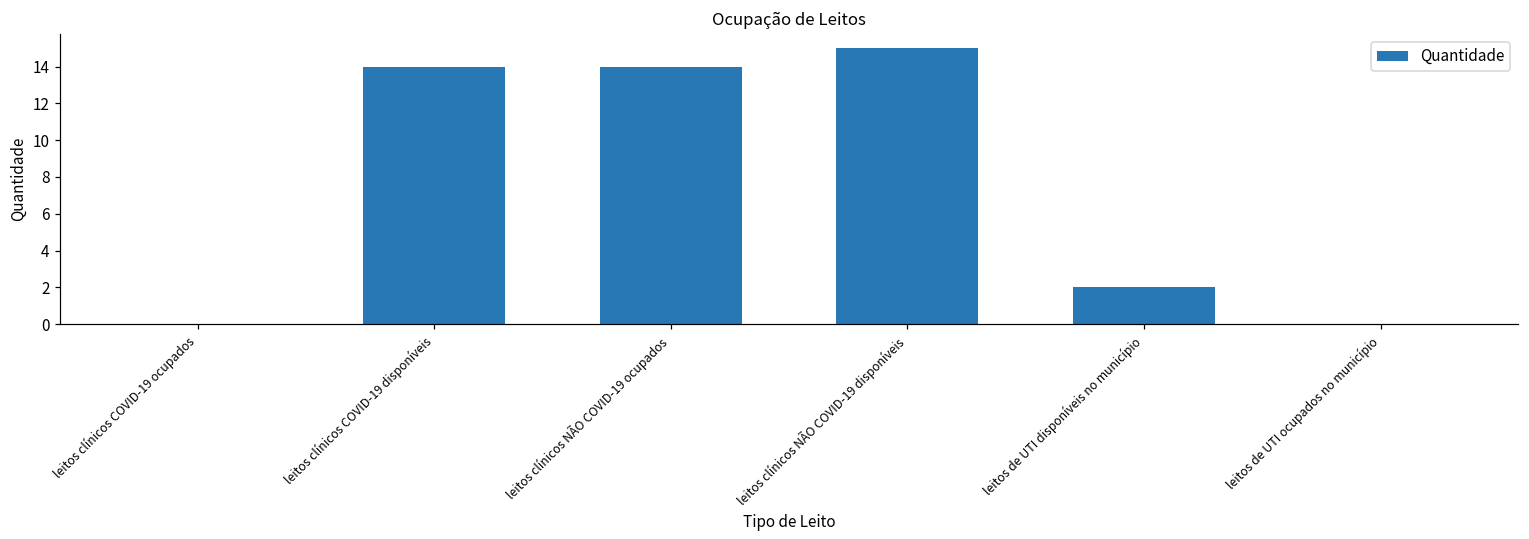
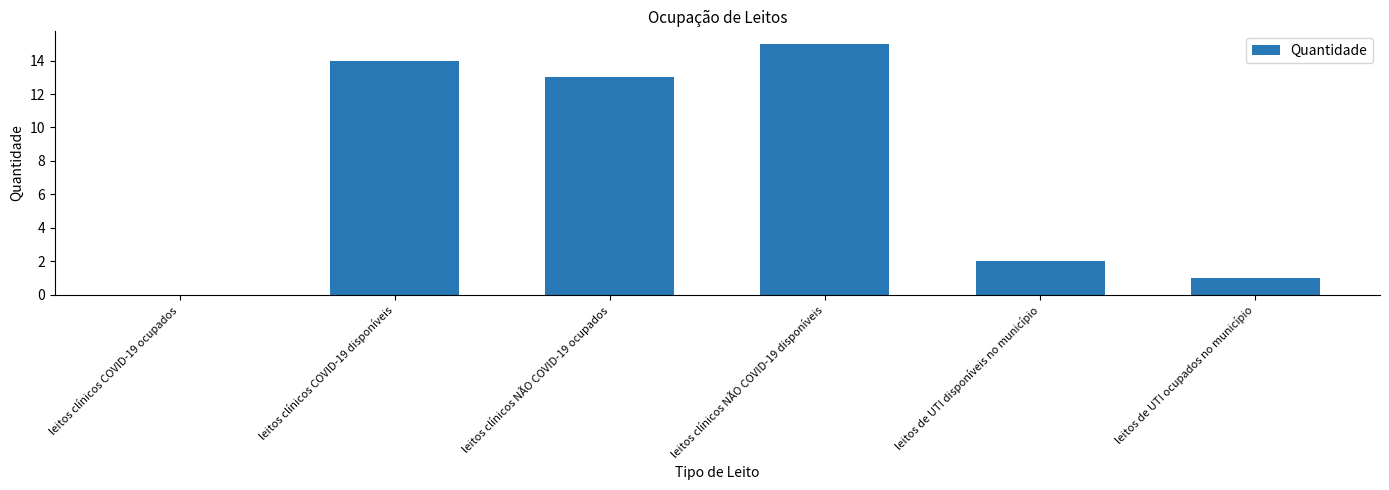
leitos clínicos NÃO COVID-19 ocupados: 14 -> 13
leitos de UTI ocupados no município: 0 -> 1
